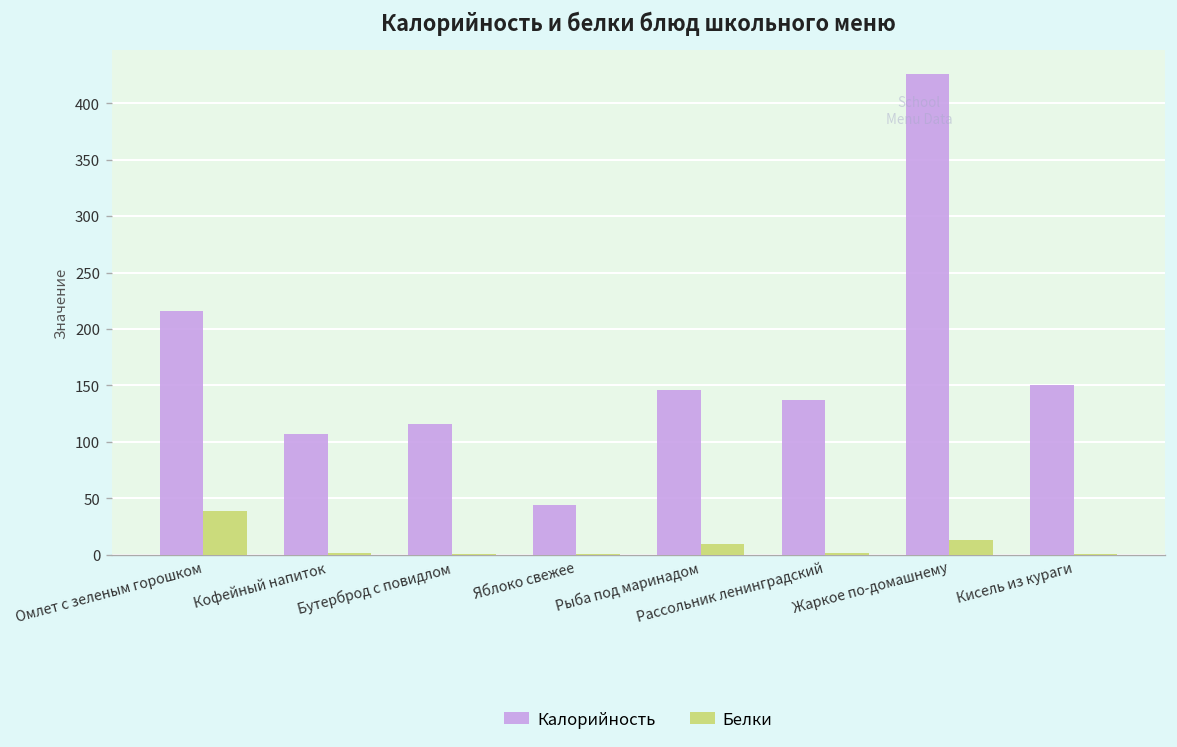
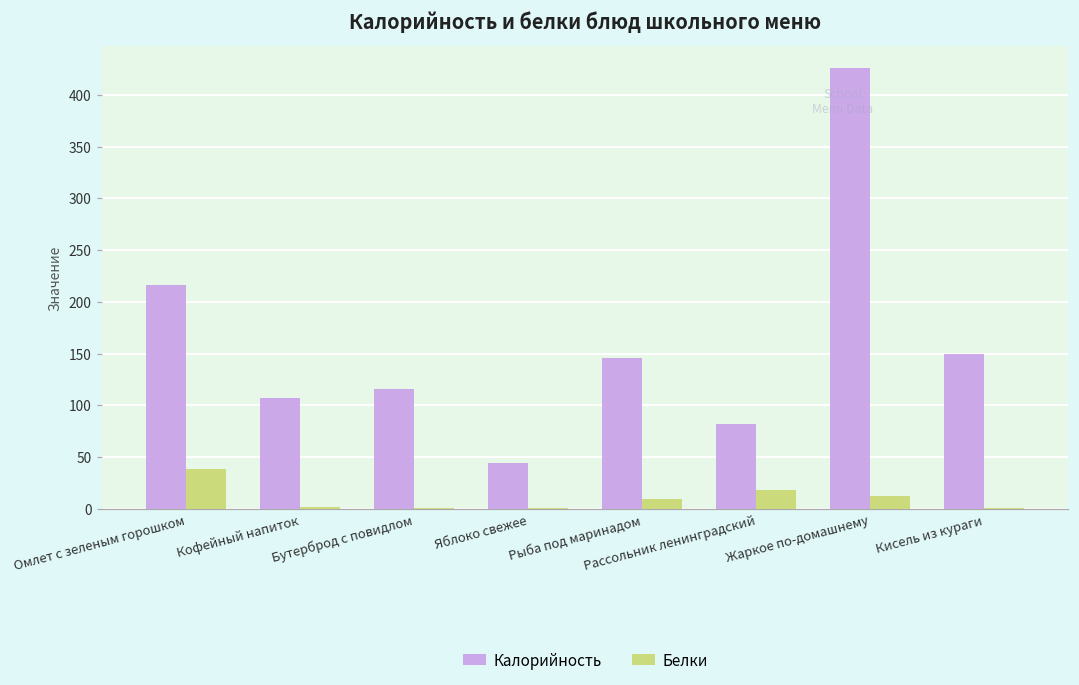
Калорийность, Рассольник ленинградский: 140 -> 80
Белки, Рассольник ленинградский: 0 -> 20
